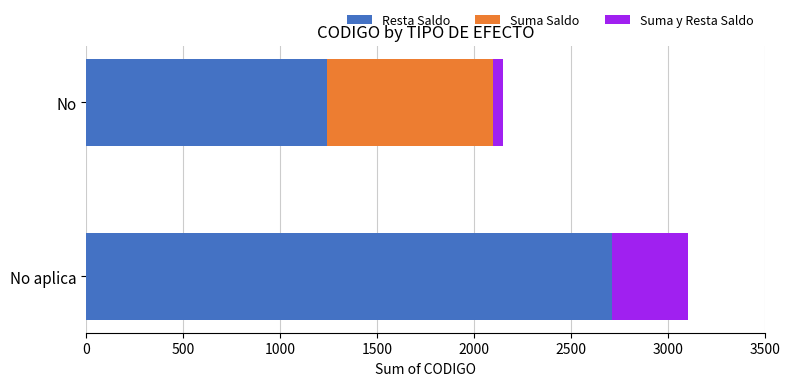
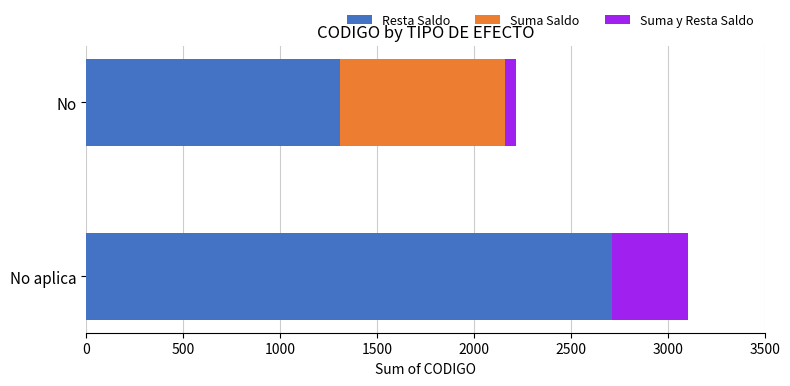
Resta Saldo, No: 1240 -> 1310
